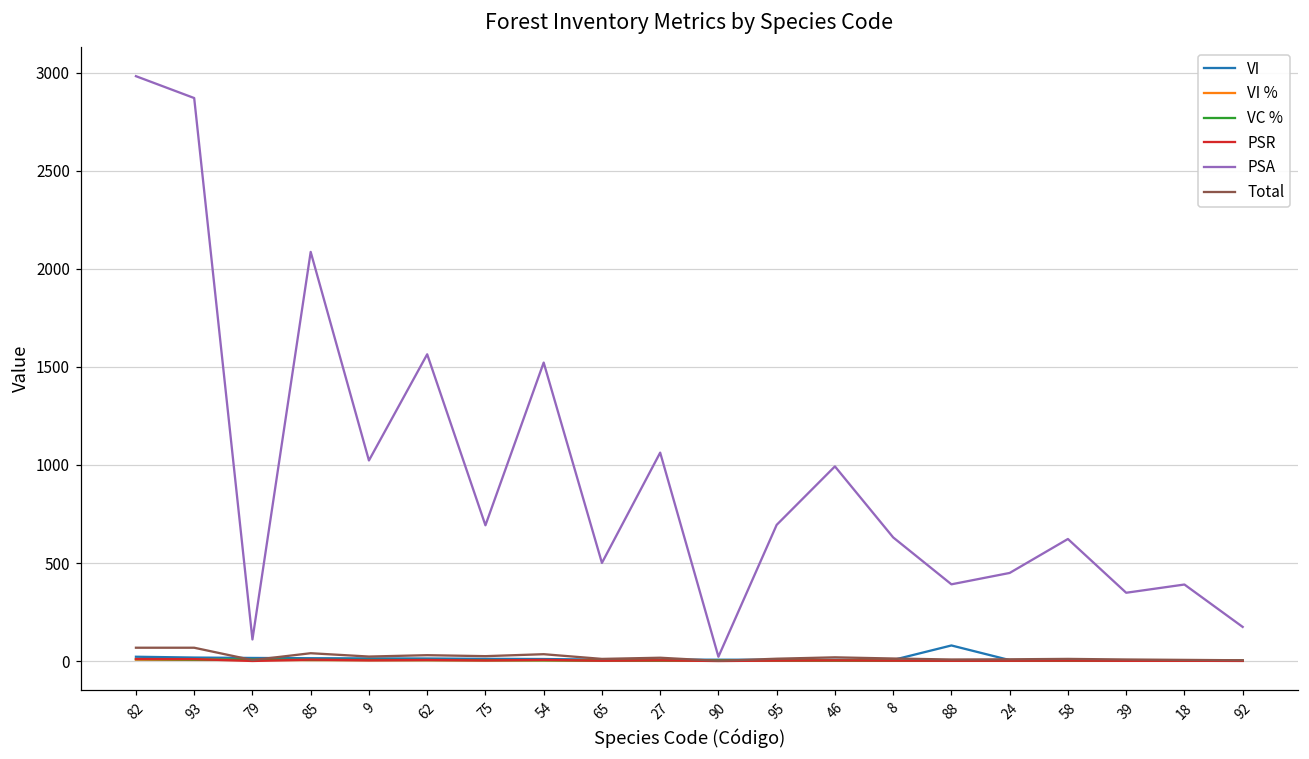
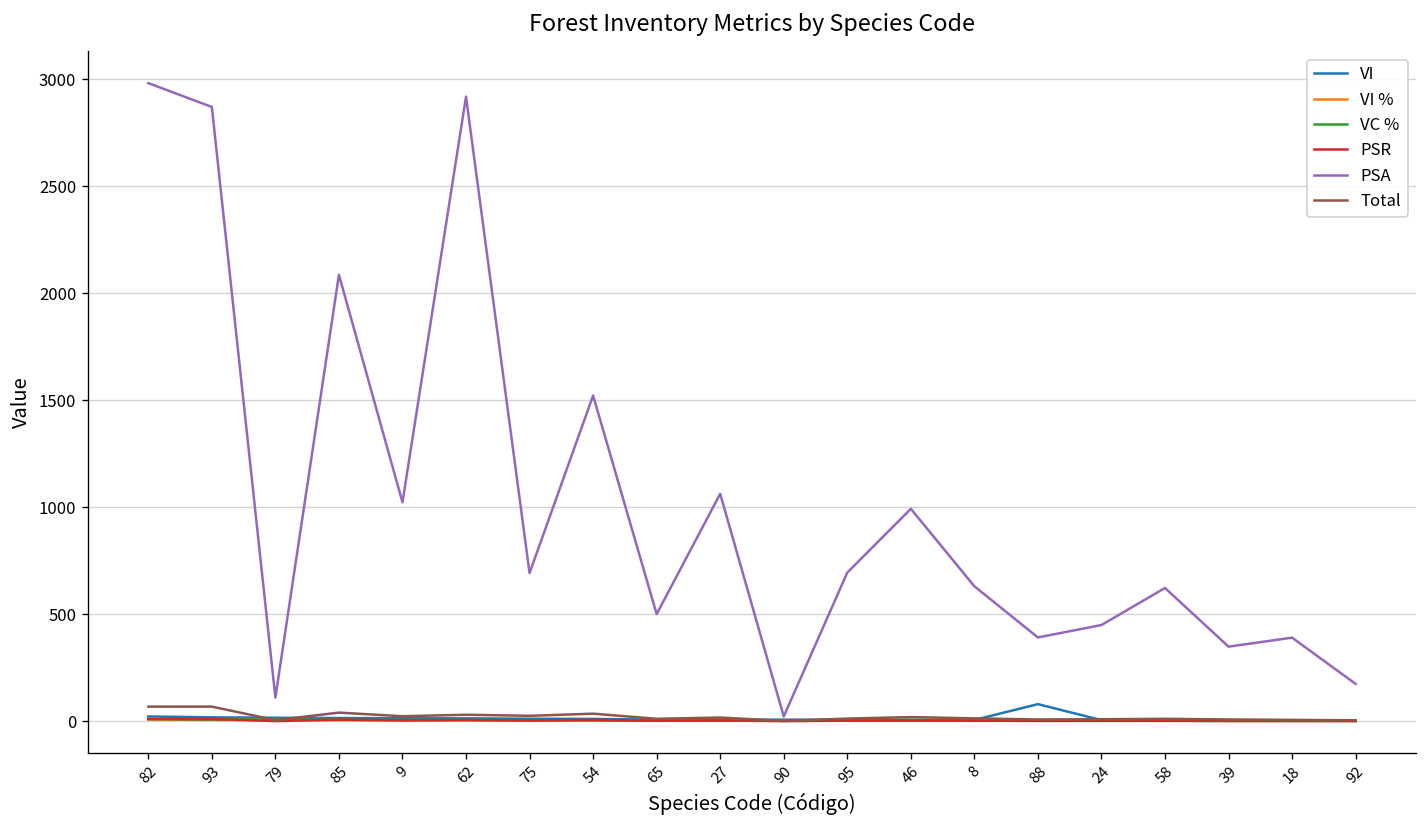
PSA, 62: 1560 -> 2920
